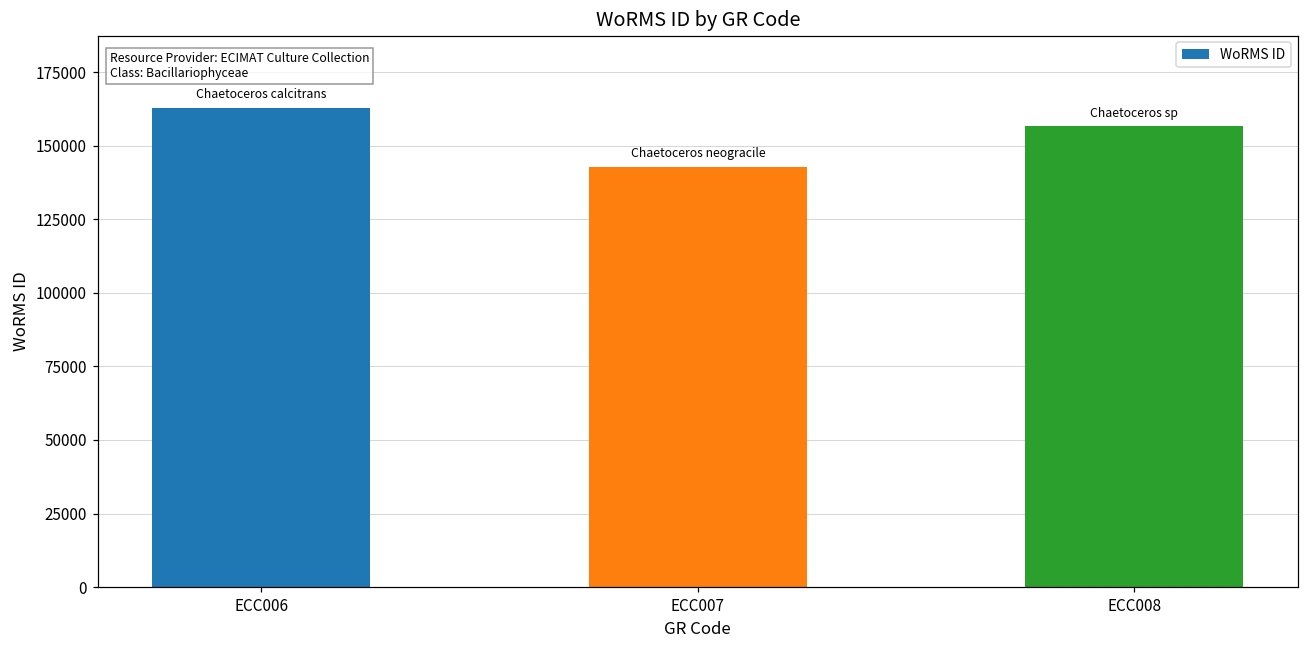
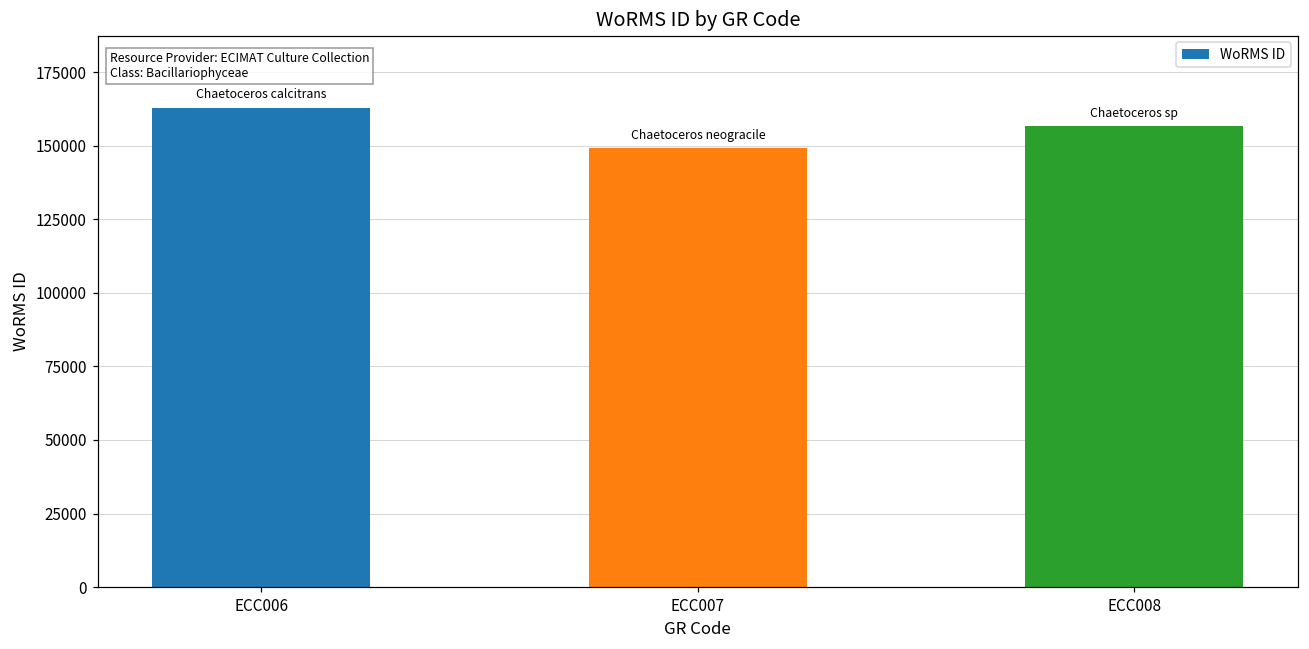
ECC007: 143000 -> 149000
